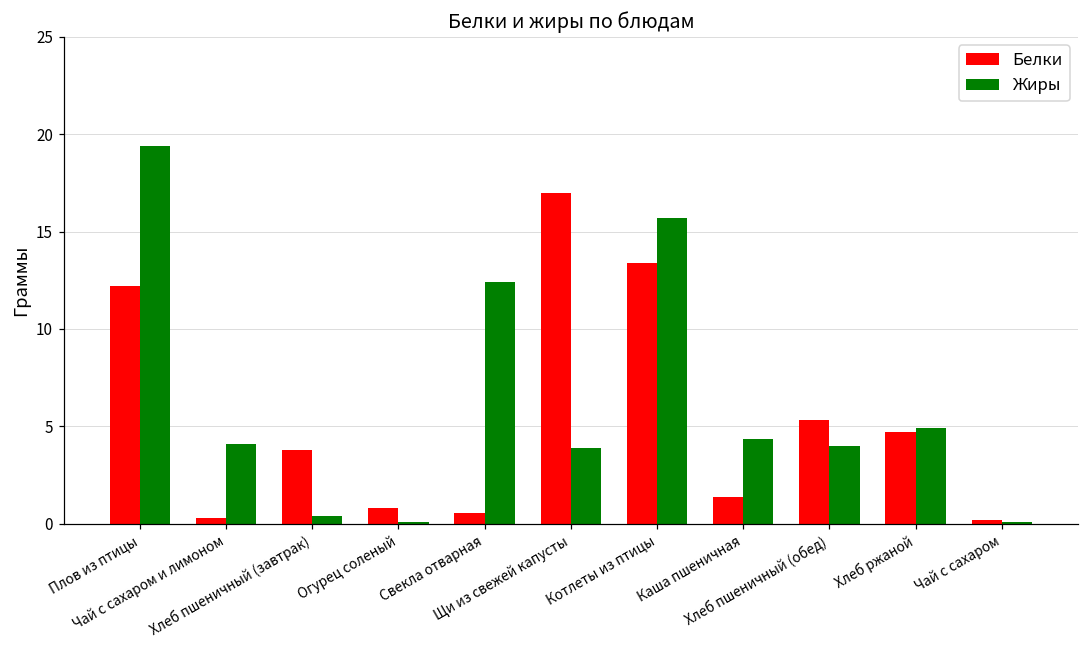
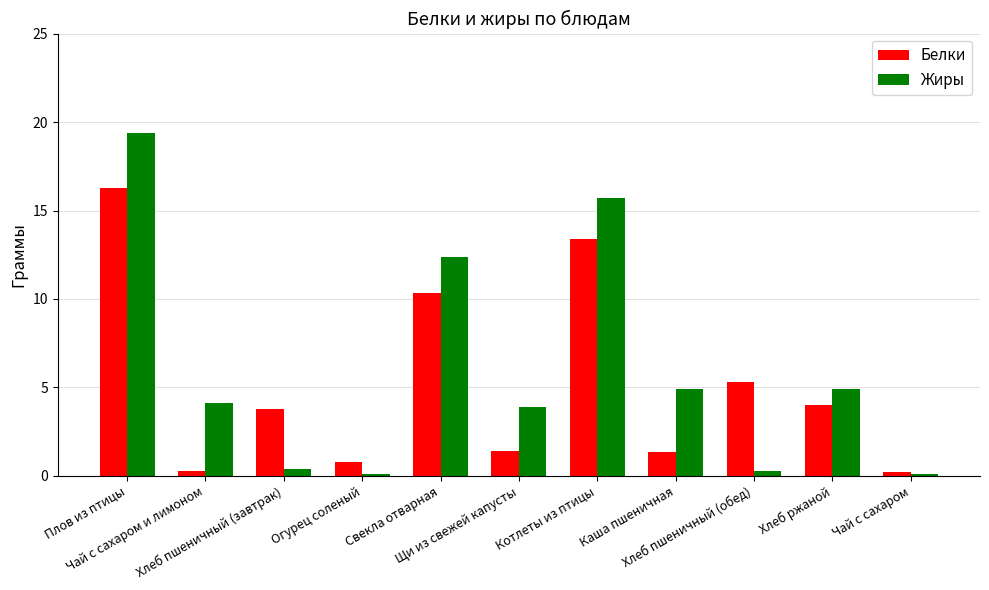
Белки, Плов из птицы: 12.2 -> 16.3
Белки, Свекла отварная: 0.5 -> 10.4
Белки, Щи из свежей капусты: 17.0 -> 1.4
Жиры, Каша пшеничная: 4.4 -> 4.9
Жиры, Хлеб пшеничный (обед): 4.0 -> 0.3
Белки, Хлеб ржаной: 4.7 -> 4.0
